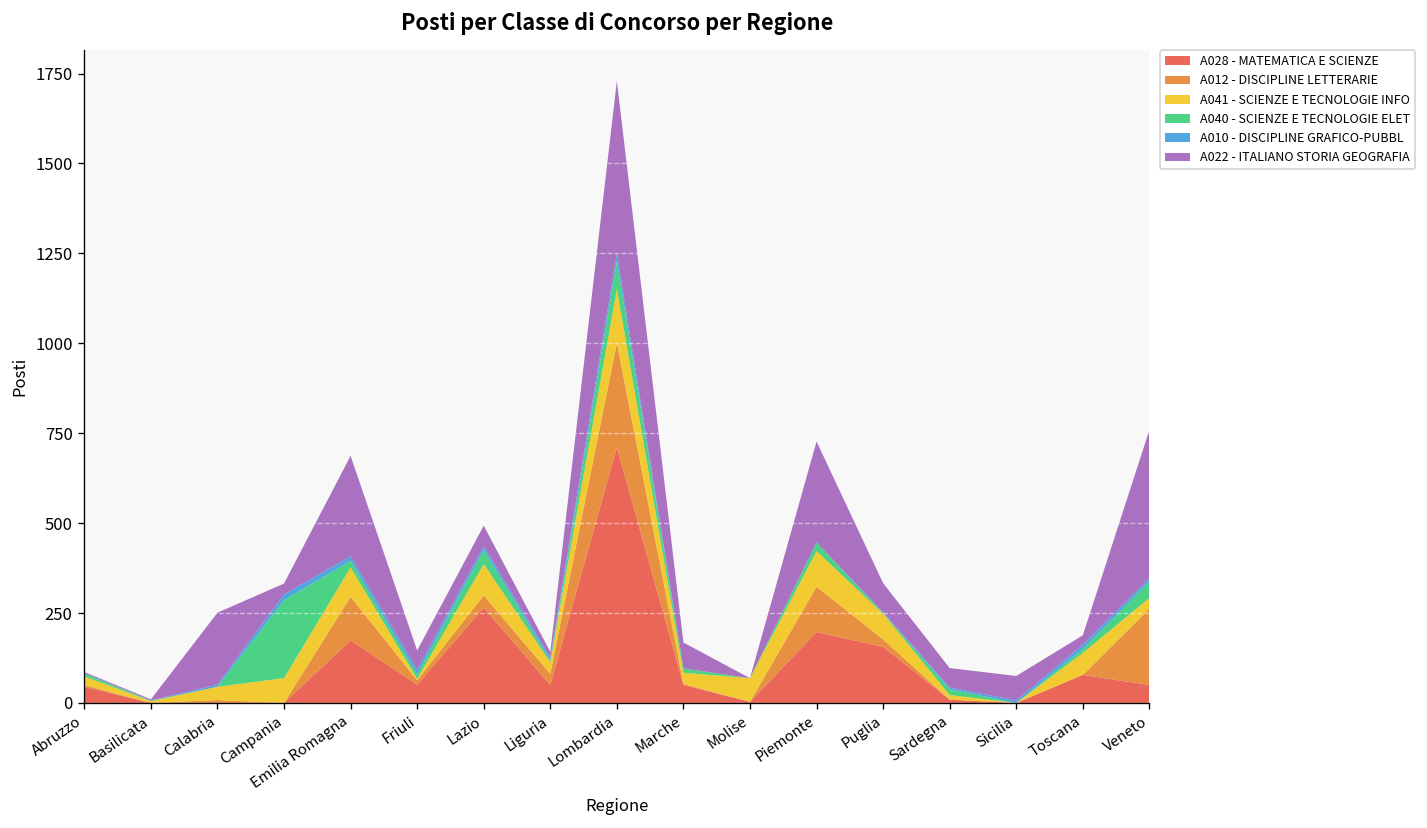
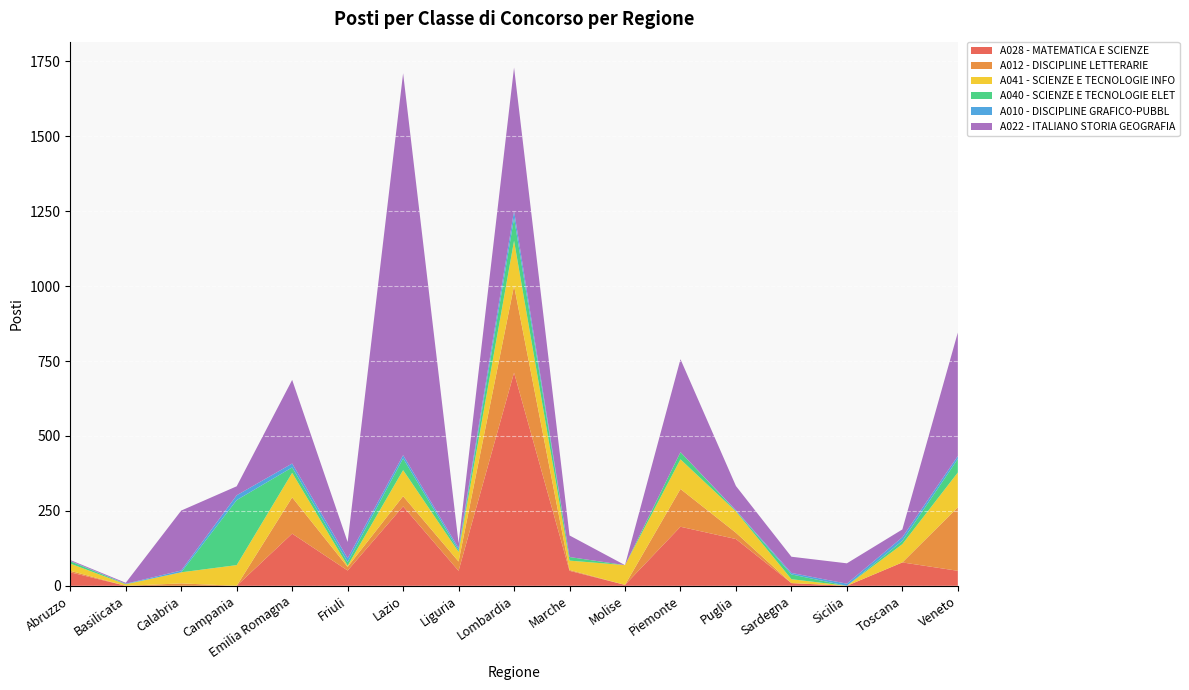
A022 - ITALIANO STORIA GEOGRAFIA, Lazio: 60 -> 1270
A022 - ITALIANO STORIA GEOGRAFIA, Piemonte: 280 -> 310
A041 - SCIENZE E TECNOLOGIE INFO, Veneto: 30 -> 120
